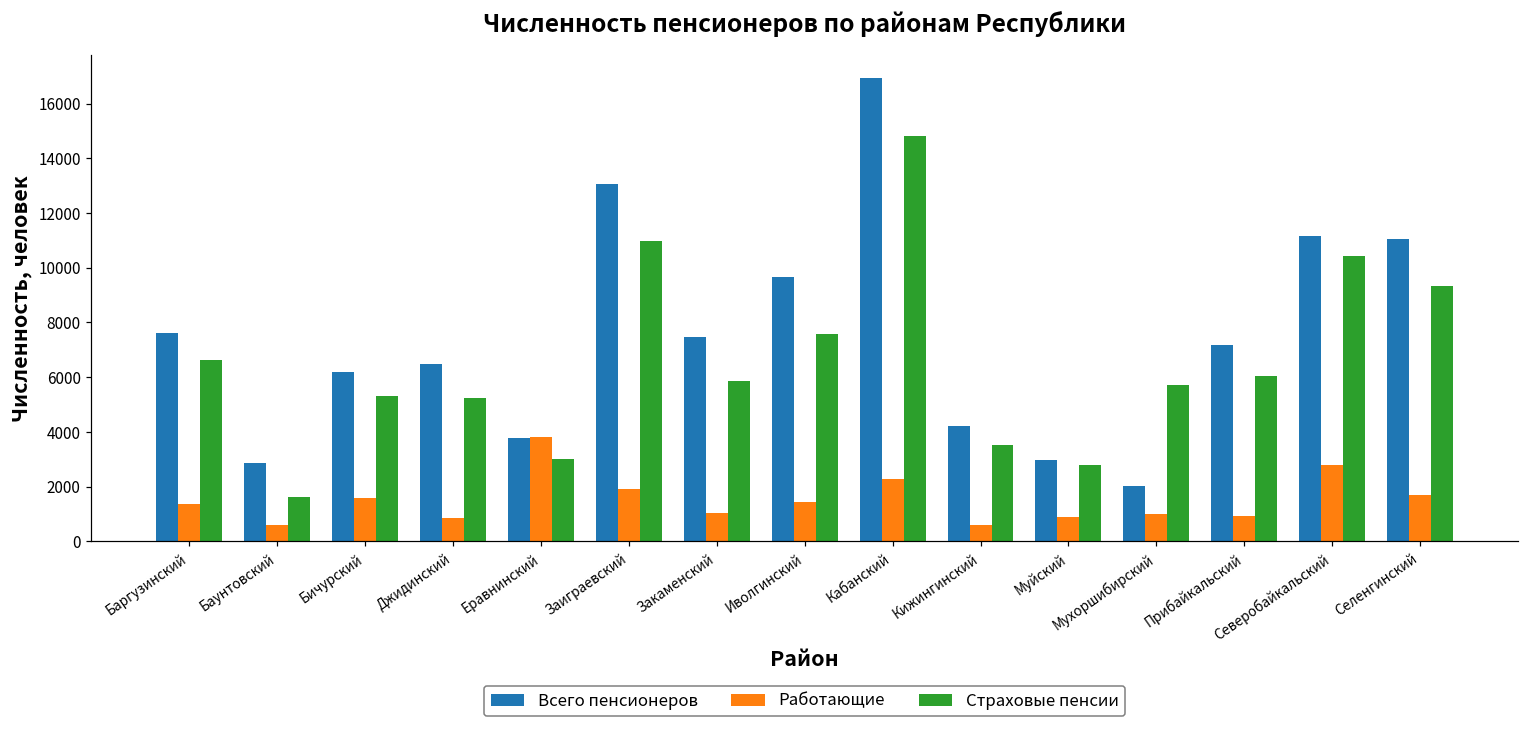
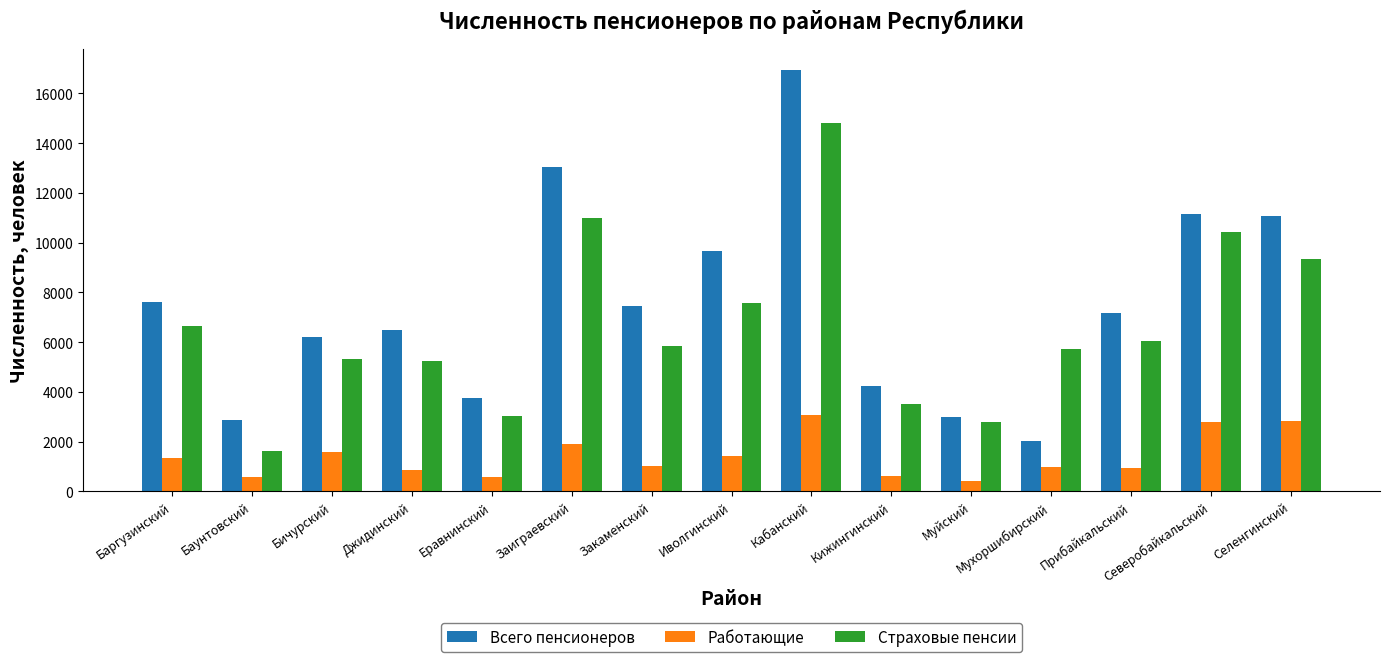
Работающие, Еравнинский: 3800 -> 600
Работающие, Кабанский: 2300 -> 3100
Работающие, Муйский: 900 -> 400
Работающие, Селенгинский: 1700 -> 2800
